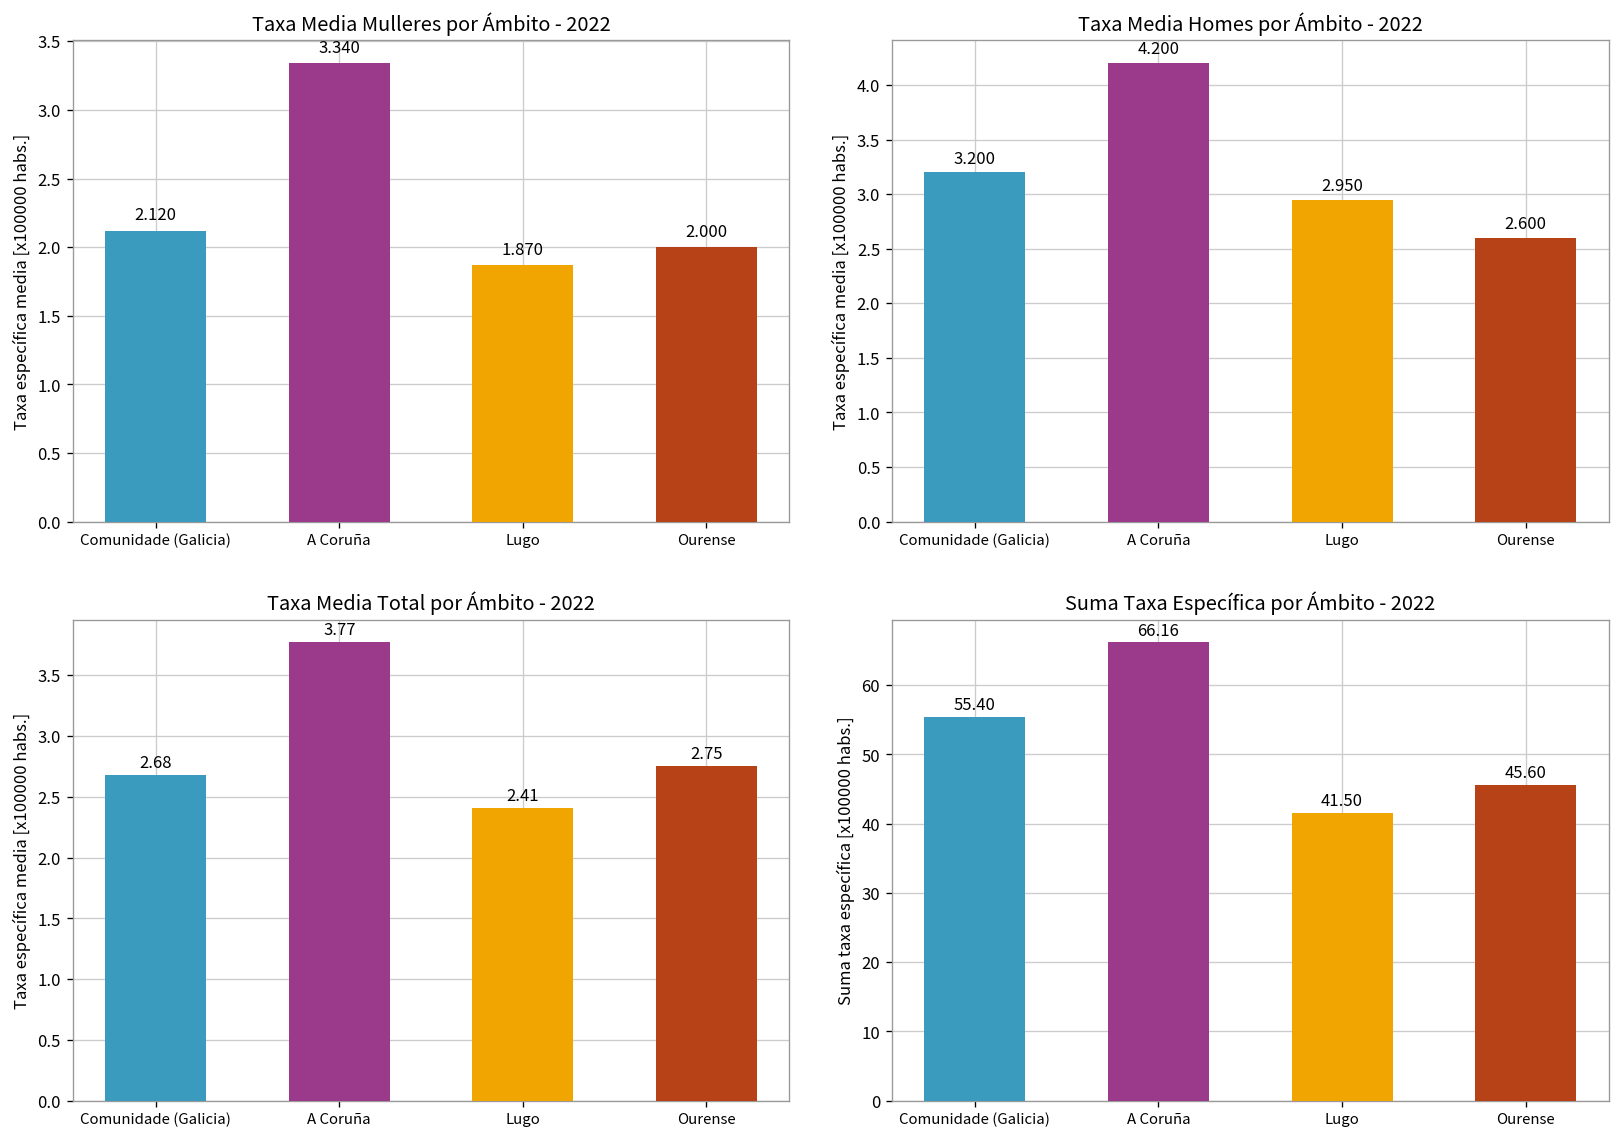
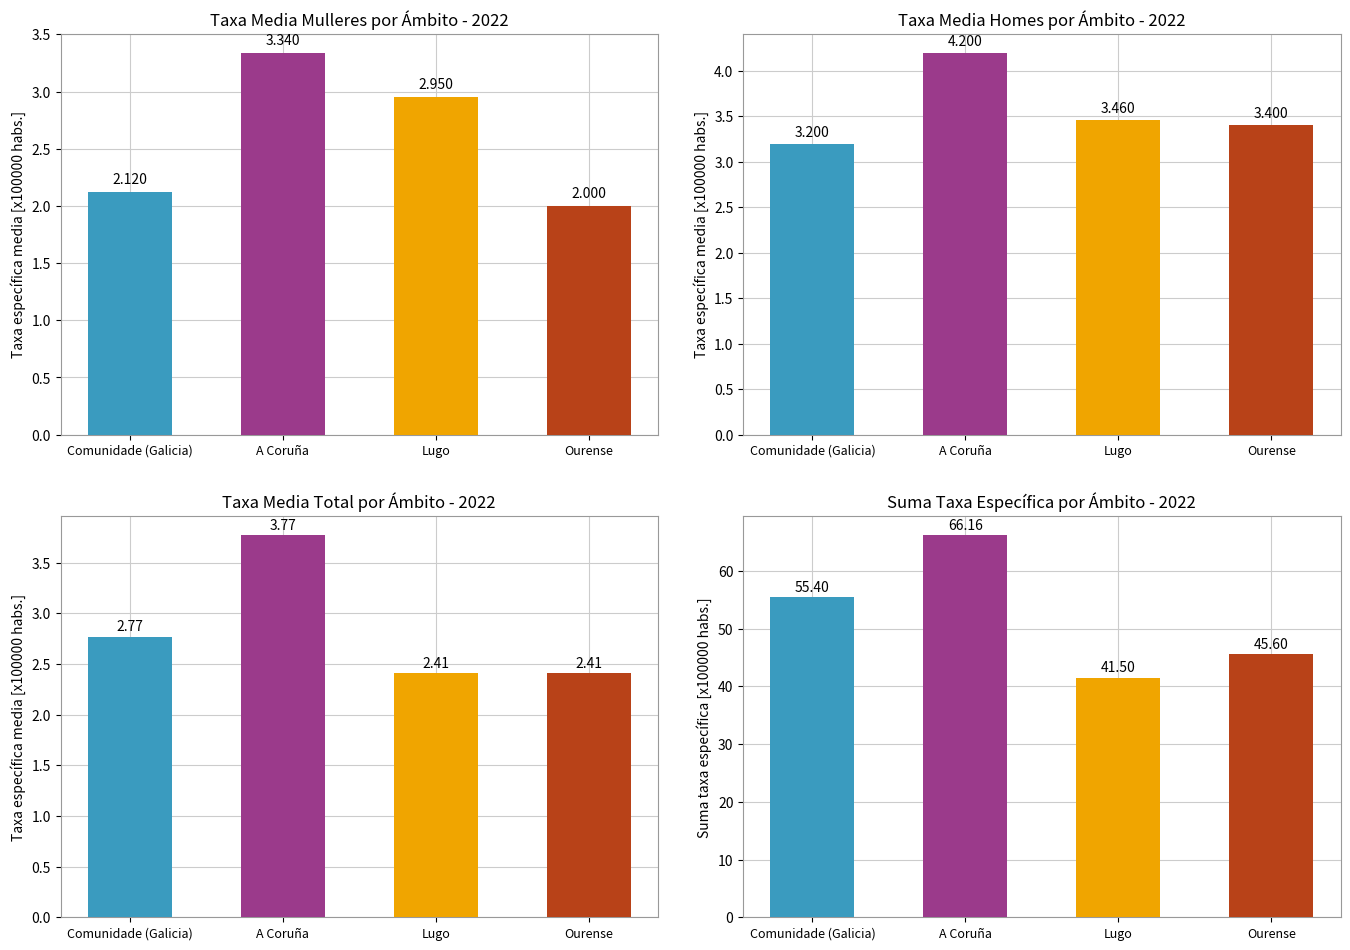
Taxa Media Mulleres por Ámbito - 2022, Lugo: 1.870 -> 2.950
Taxa Media Homes por Ámbito - 2022, Lugo: 2.950 -> 3.460
Taxa Media Homes por Ámbito - 2022, Ourense: 2.600 -> 3.400
Taxa Media Total por Ámbito - 2022, Comunidade (Galicia): 2.68 -> 2.77
Taxa Media Total por Ámbito - 2022, Ourense: 2.75 -> 2.41
